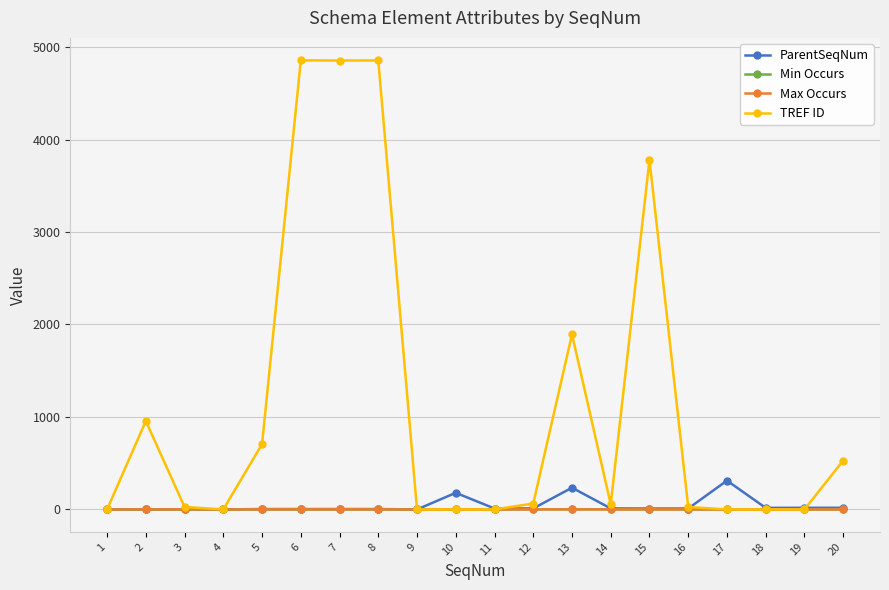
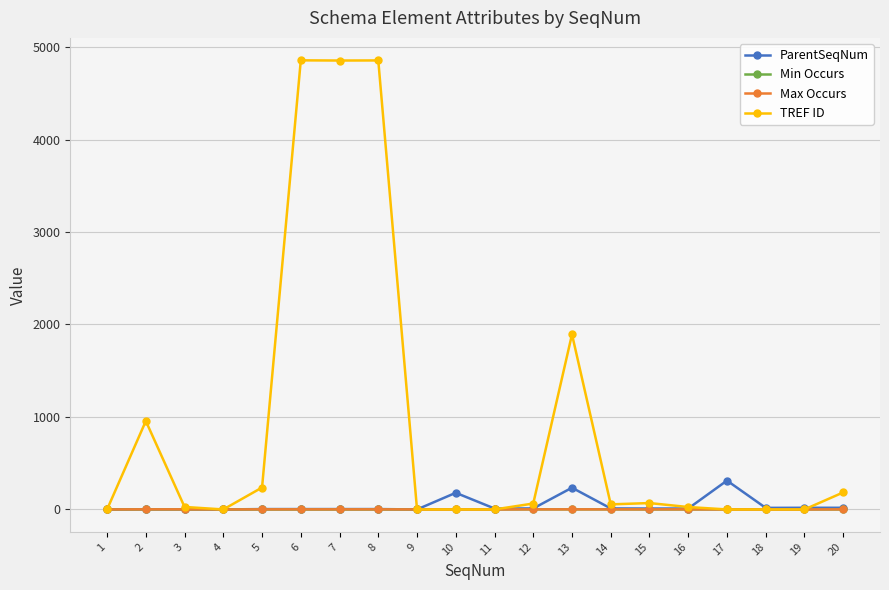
TREF ID, 5: 700 -> 200
TREF ID, 15: 3800 -> 100
TREF ID, 20: 500 -> 200
